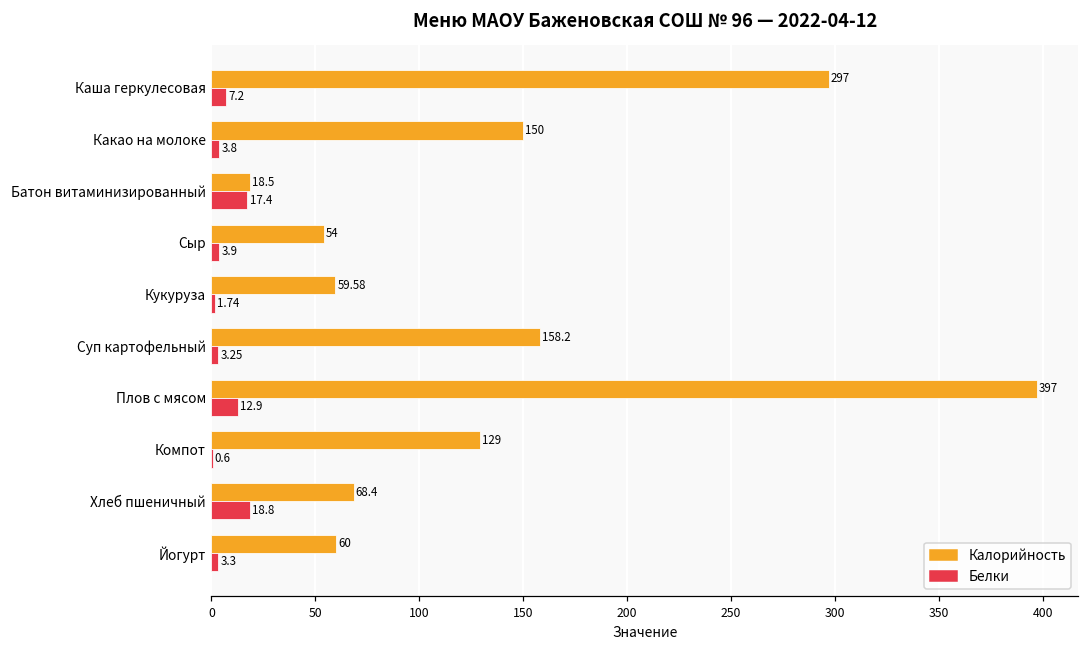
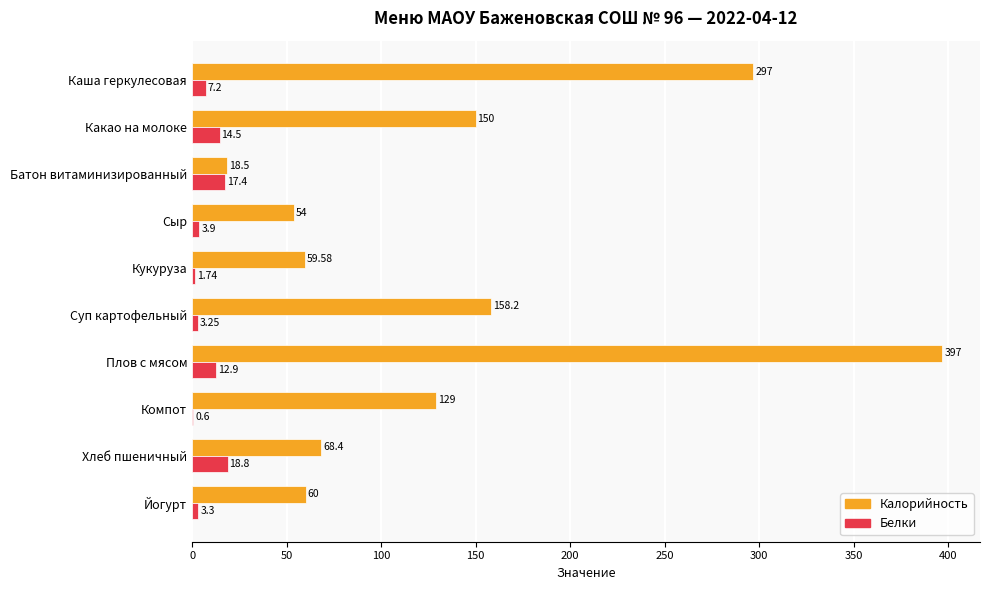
Белки, Какао на молоке: 3.8 -> 14.5
